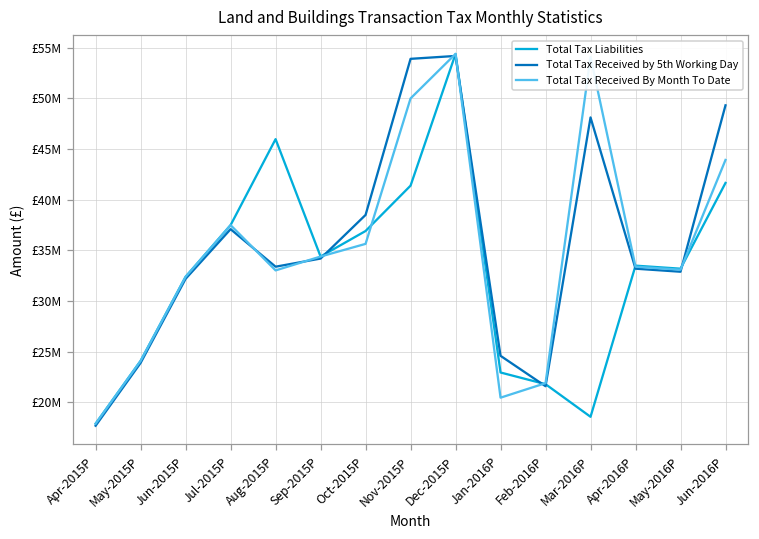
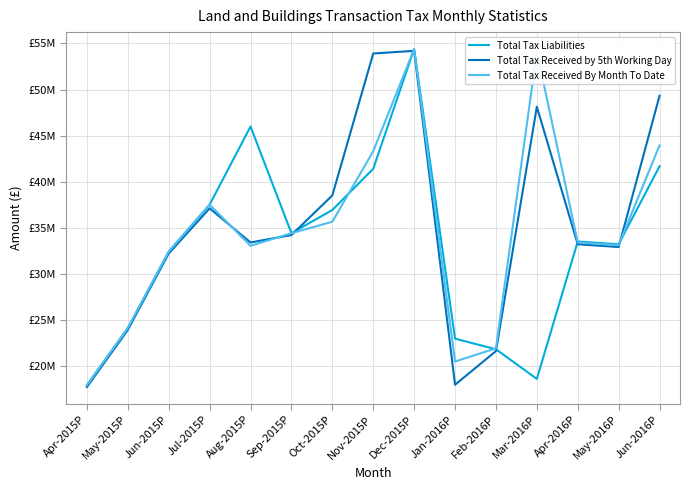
Total Tax Received By Month To Date, Nov-2015P: £50000000 -> £43000000
Total Tax Received by 5th Working Day, Jan-2016P: £25000000 -> £18000000
